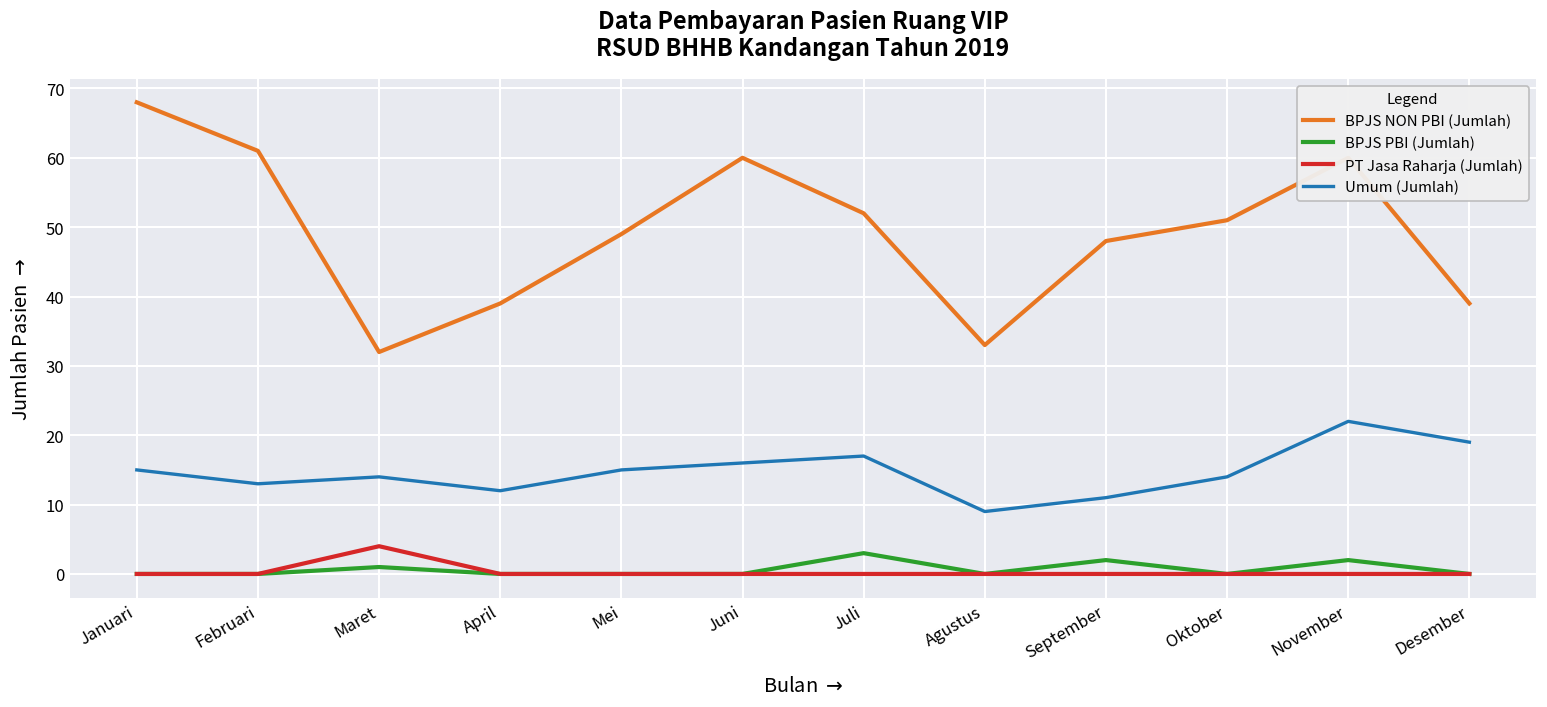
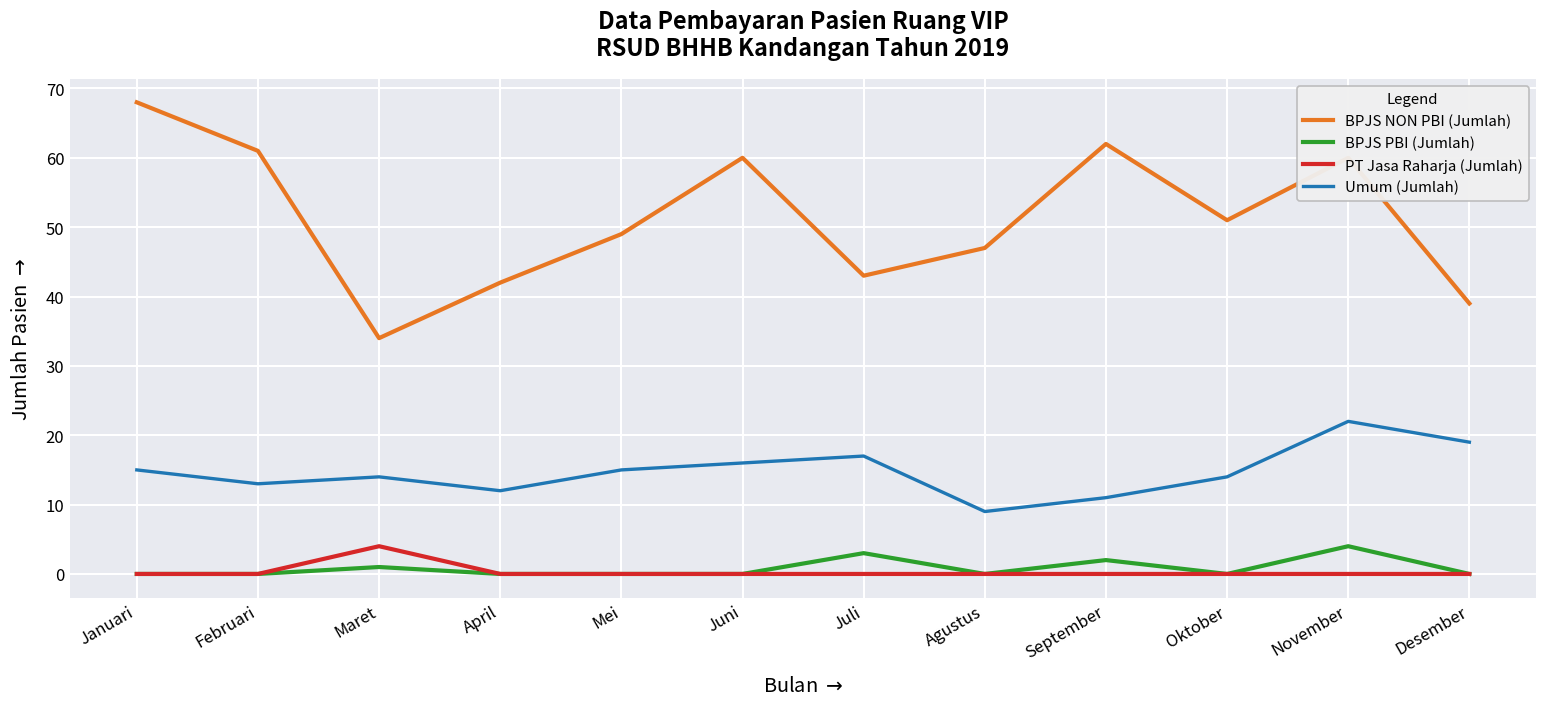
BPJS NON PBI (Jumlah), Maret: 32 -> 34
BPJS NON PBI (Jumlah), April: 39 -> 42
BPJS NON PBI (Jumlah), Juli: 52 -> 43
BPJS NON PBI (Jumlah), Agustus: 33 -> 47
BPJS NON PBI (Jumlah), September: 48 -> 62
BPJS PBI (Jumlah), November: 2 -> 4
